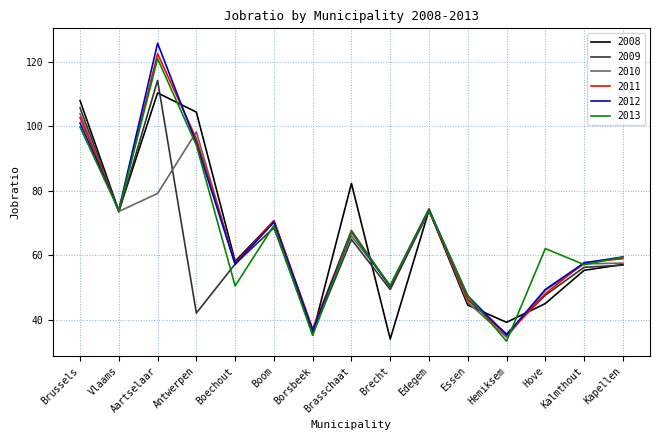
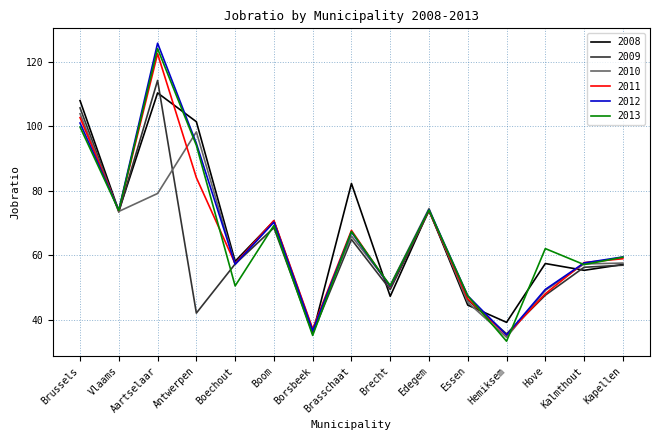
2013, Aartselaar: 121 -> 124
2008, Antwerpen: 104 -> 101
2011, Antwerpen: 96 -> 84
2008, Brecht: 34 -> 47
2008, Hove: 45 -> 57
